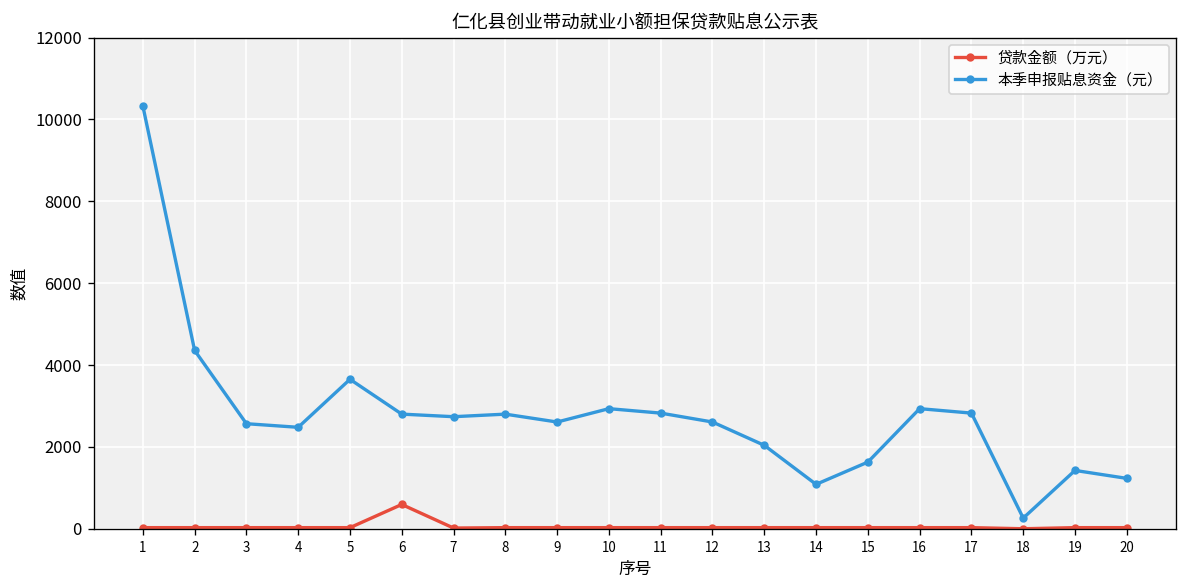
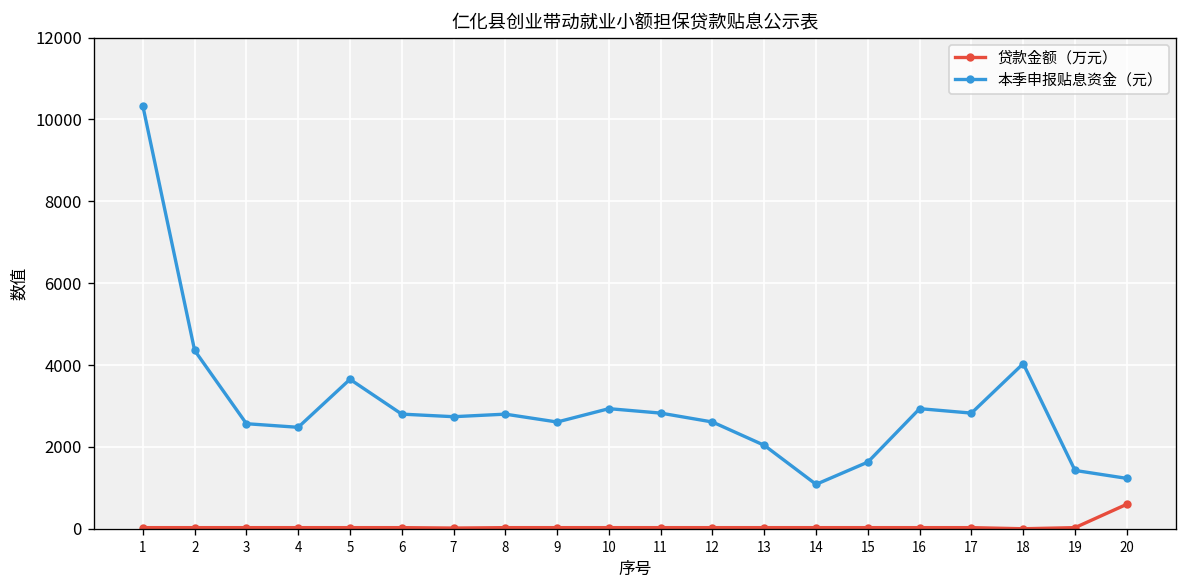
贷款金额（万元）, 6: 600 -> 0
本季申报贴息资金（元）, 18: 300 -> 4000
贷款金额（万元）, 20: 0 -> 600
